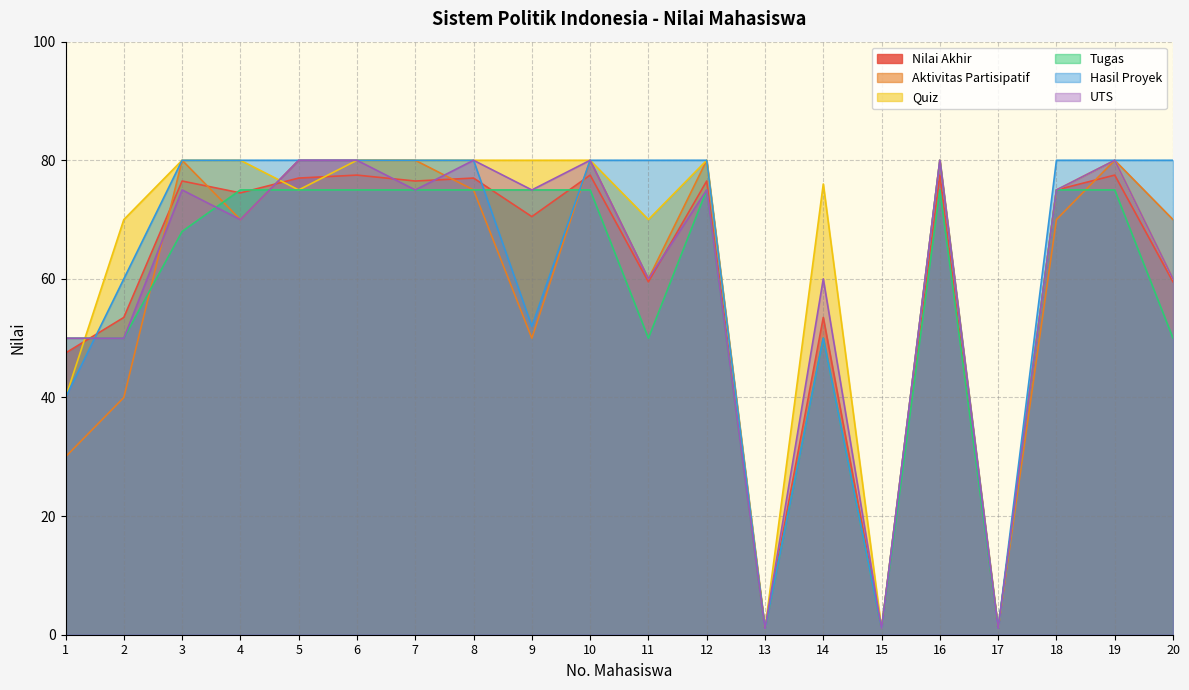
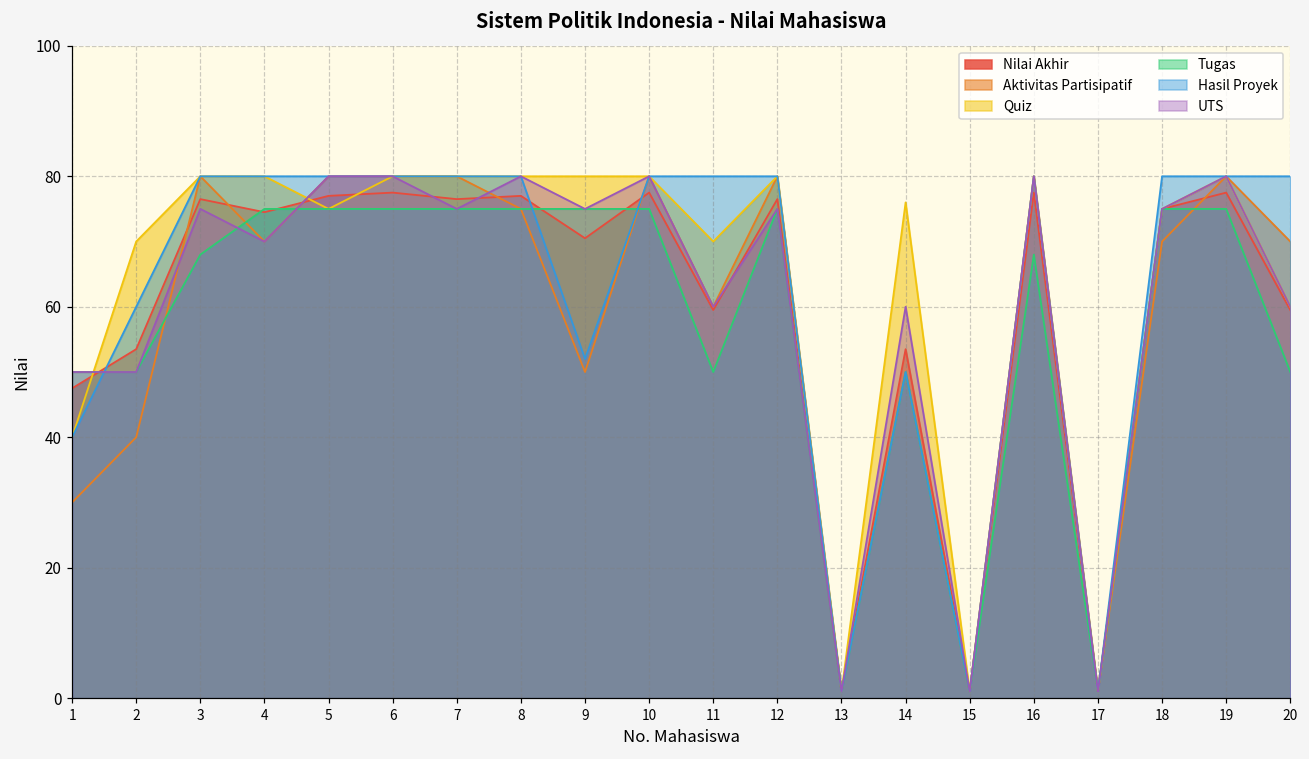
Tugas, 16: 75 -> 68
